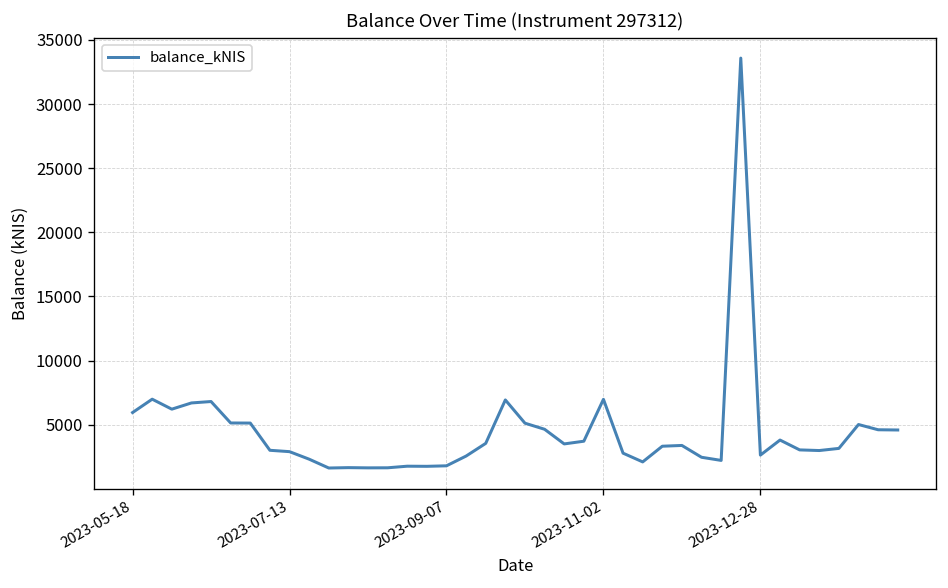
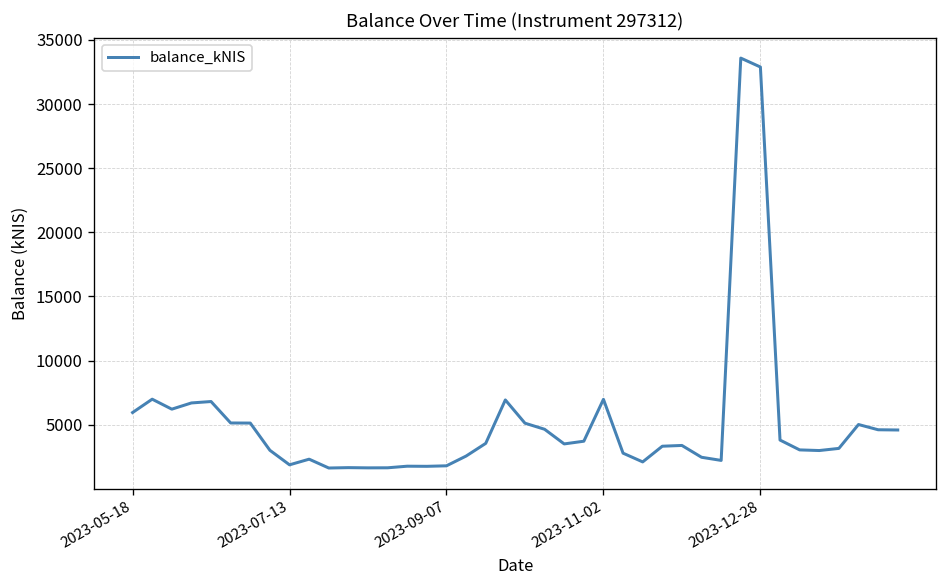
2023-07-13: 2900 -> 1900
2023-12-28: 2600 -> 32900
